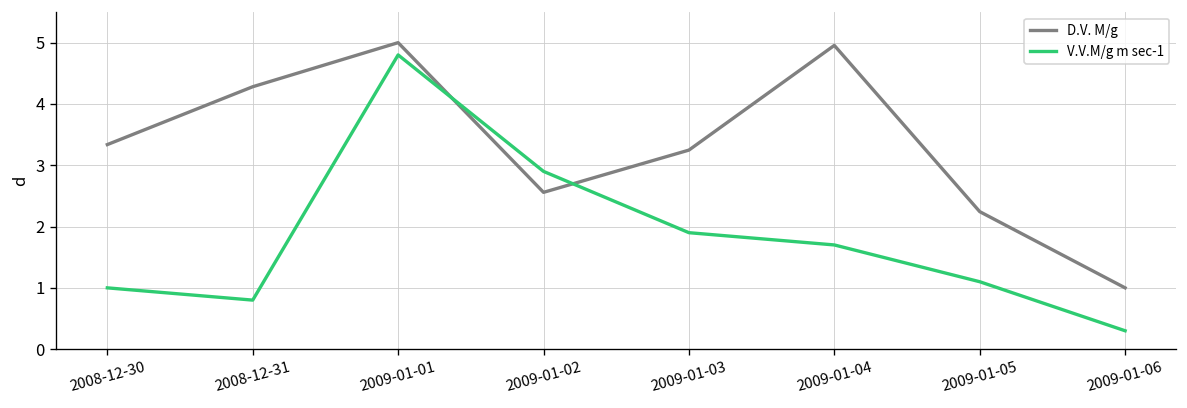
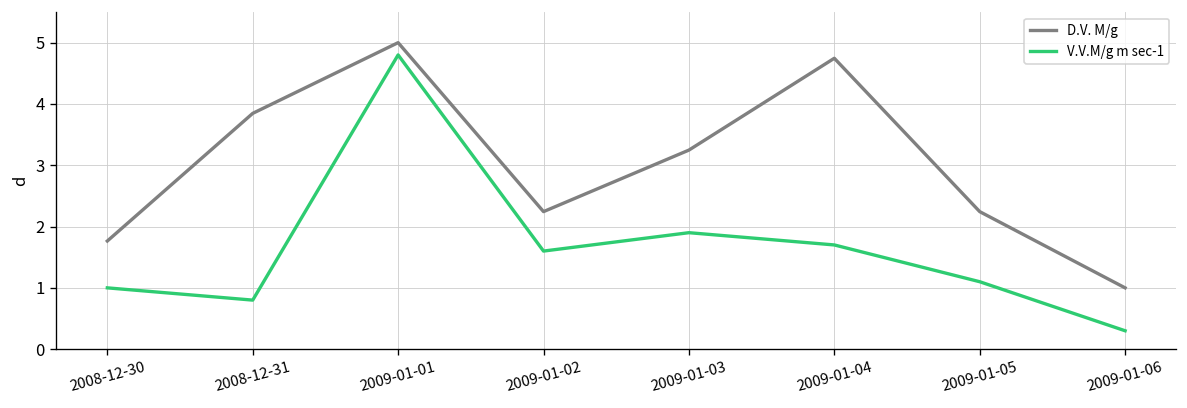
D.V. M/g, 2008-12-30: 3.3 -> 1.8
D.V. M/g, 2008-12-31: 4.3 -> 3.8
D.V. M/g, 2009-01-02: 2.6 -> 2.2
V.V.M/g m sec-1, 2009-01-02: 2.9 -> 1.6
D.V. M/g, 2009-01-04: 5.0 -> 4.7
